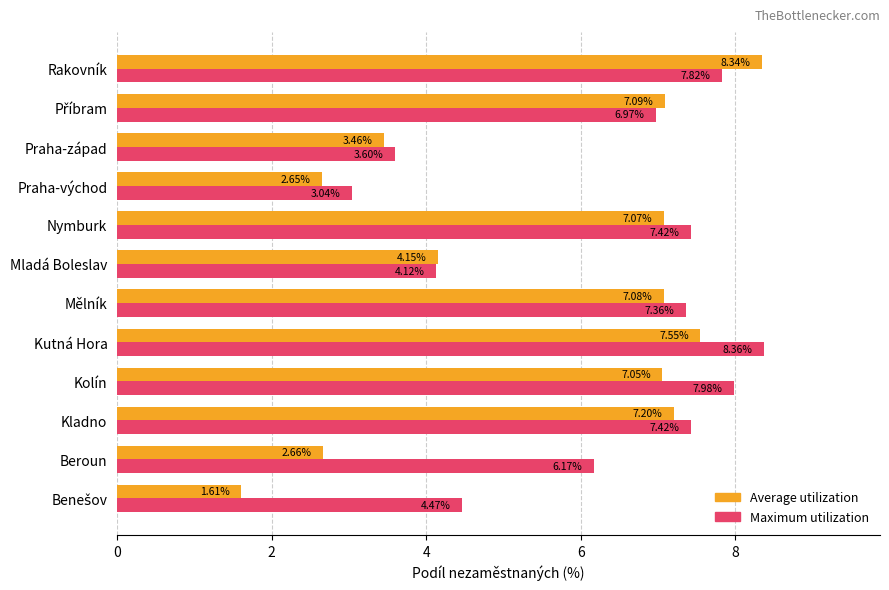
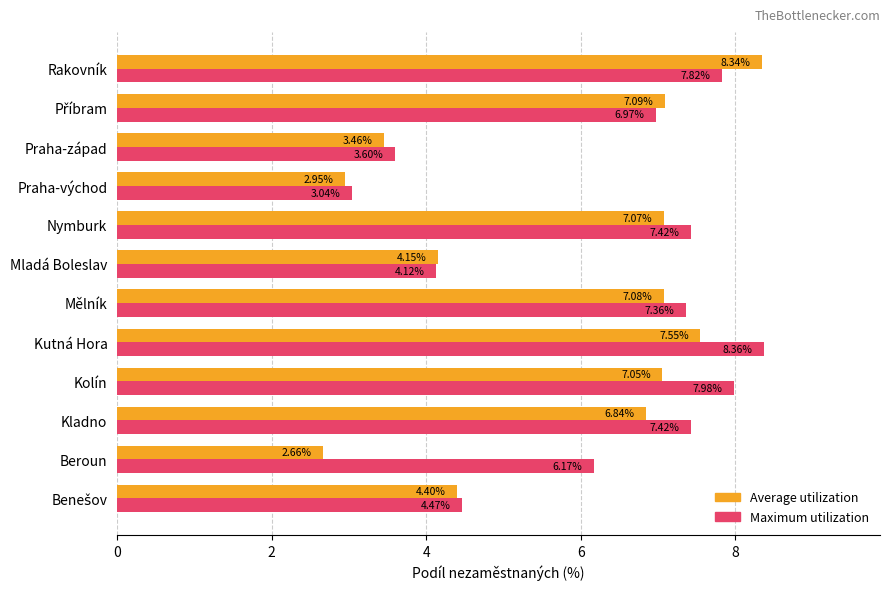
Average utilization, Praha-východ: 2.65% -> 2.95%
Average utilization, Kladno: 7.20% -> 6.84%
Average utilization, Benešov: 1.61% -> 4.40%
